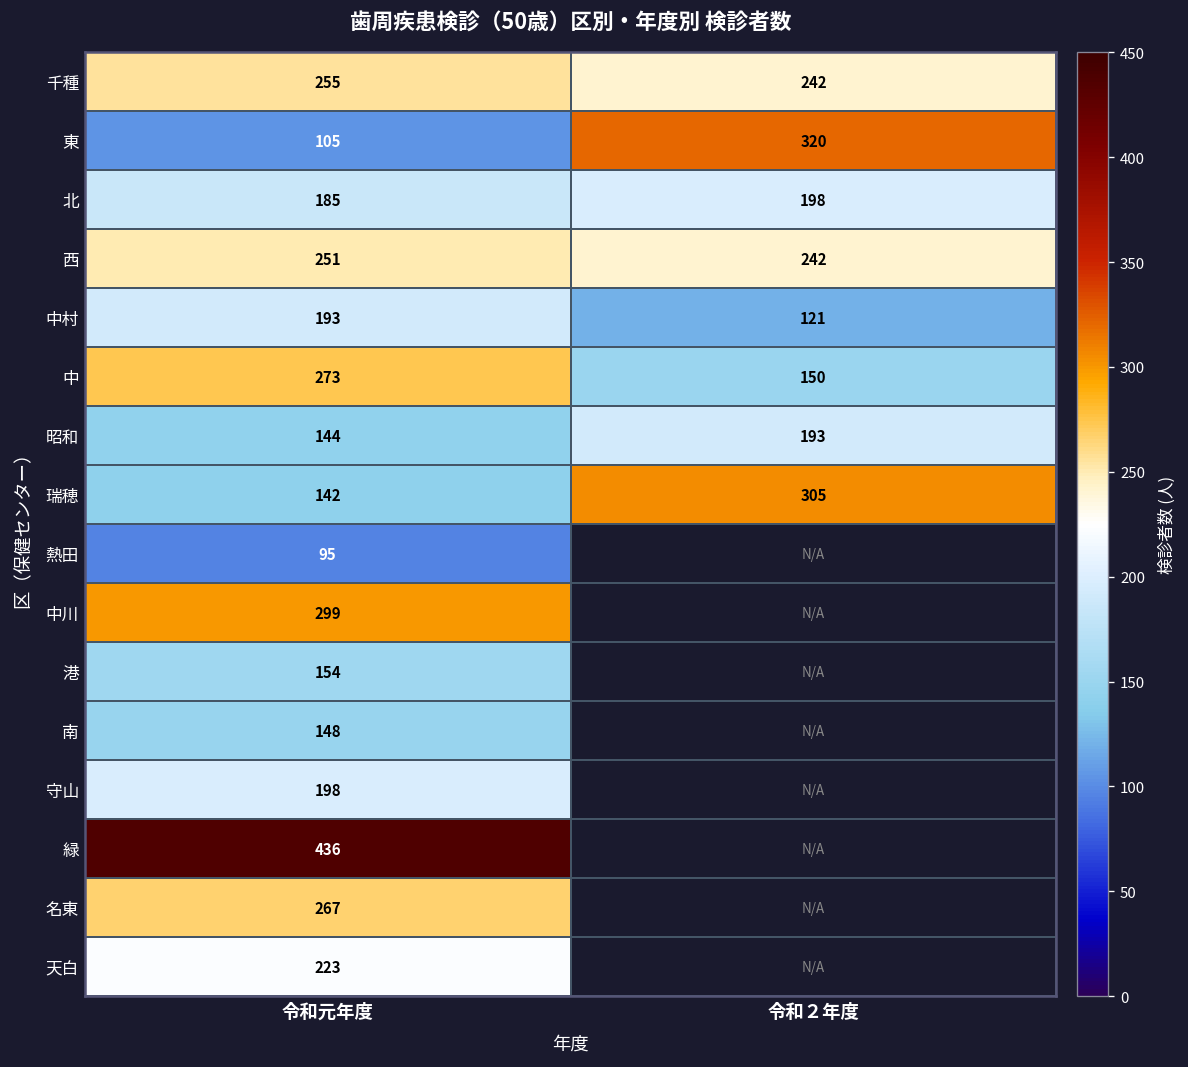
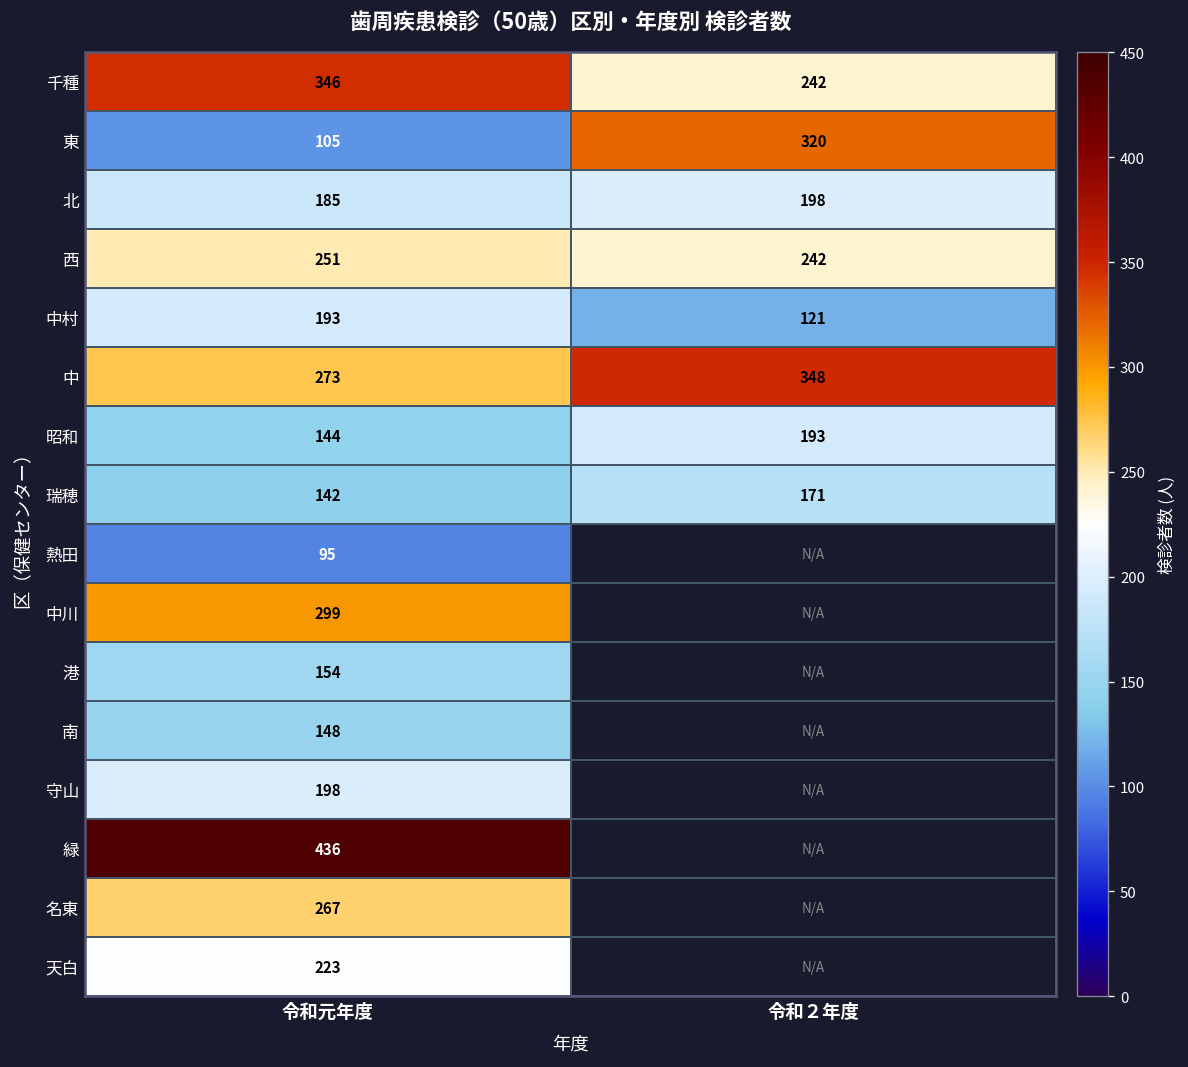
千種, 令和元年度: 255 -> 346
中, 令和２年度: 150 -> 348
瑞穂, 令和２年度: 305 -> 171
